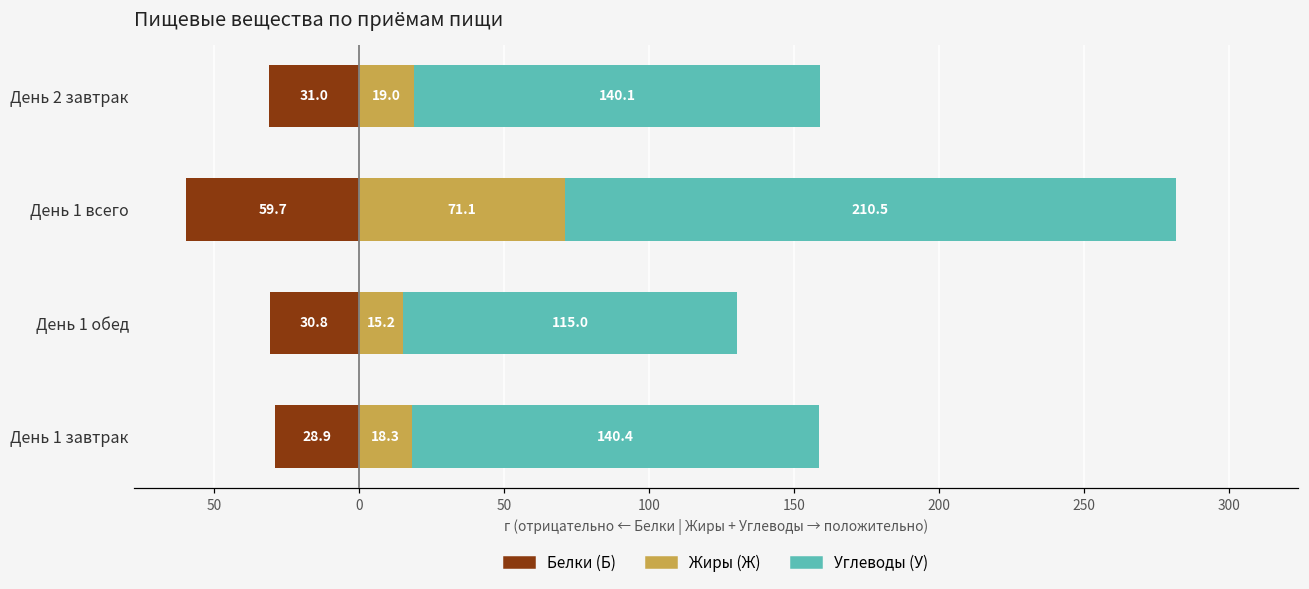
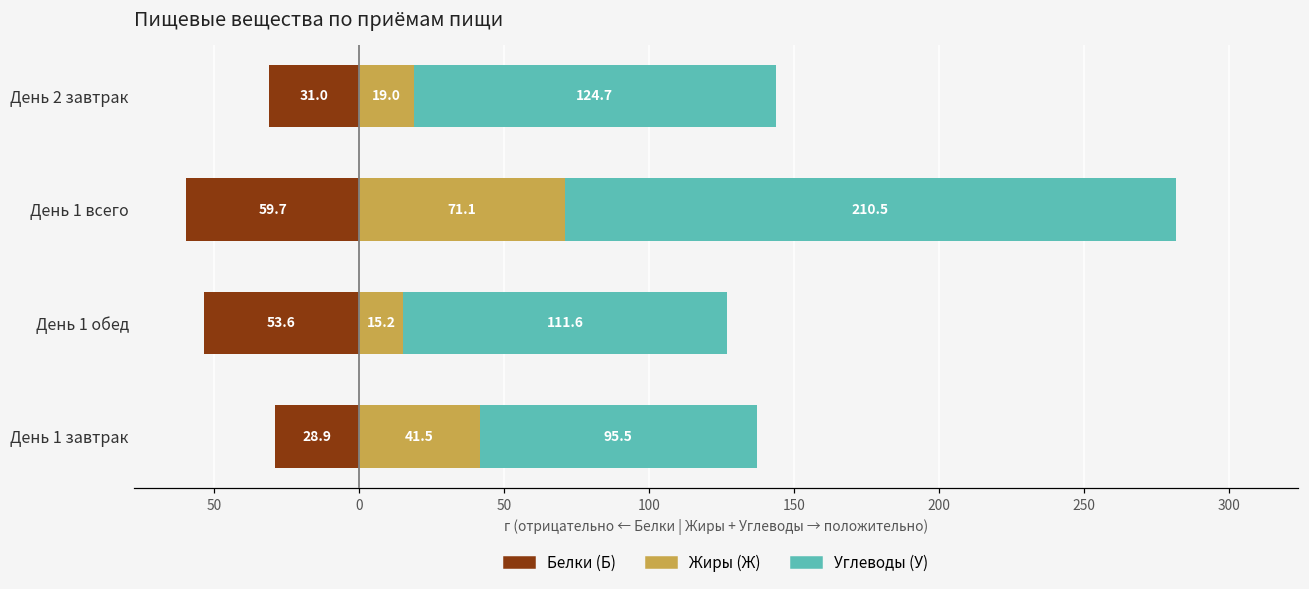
Углеводы (У), День 2 завтрак: 140.1 -> 124.7
Белки (Б), День 1 обед: 30.8 -> 53.6
Углеводы (У), День 1 обед: 115.0 -> 111.6
Жиры (Ж), День 1 завтрак: 18.3 -> 41.5
Углеводы (У), День 1 завтрак: 140.4 -> 95.5
